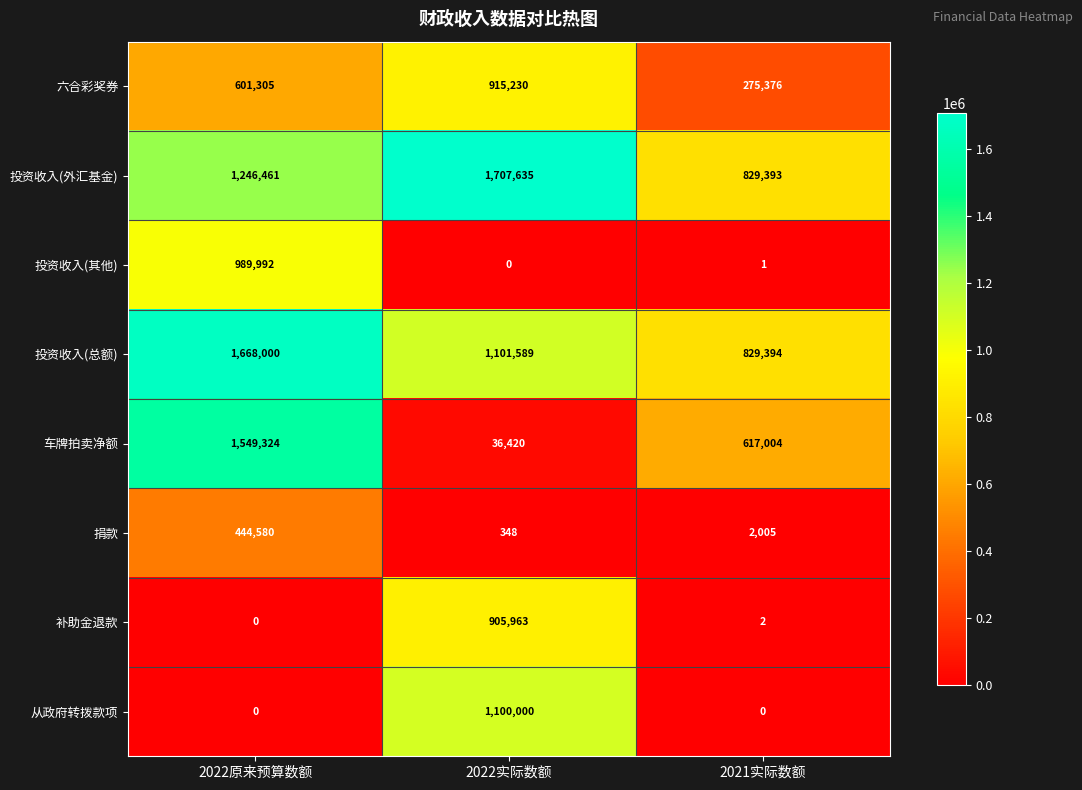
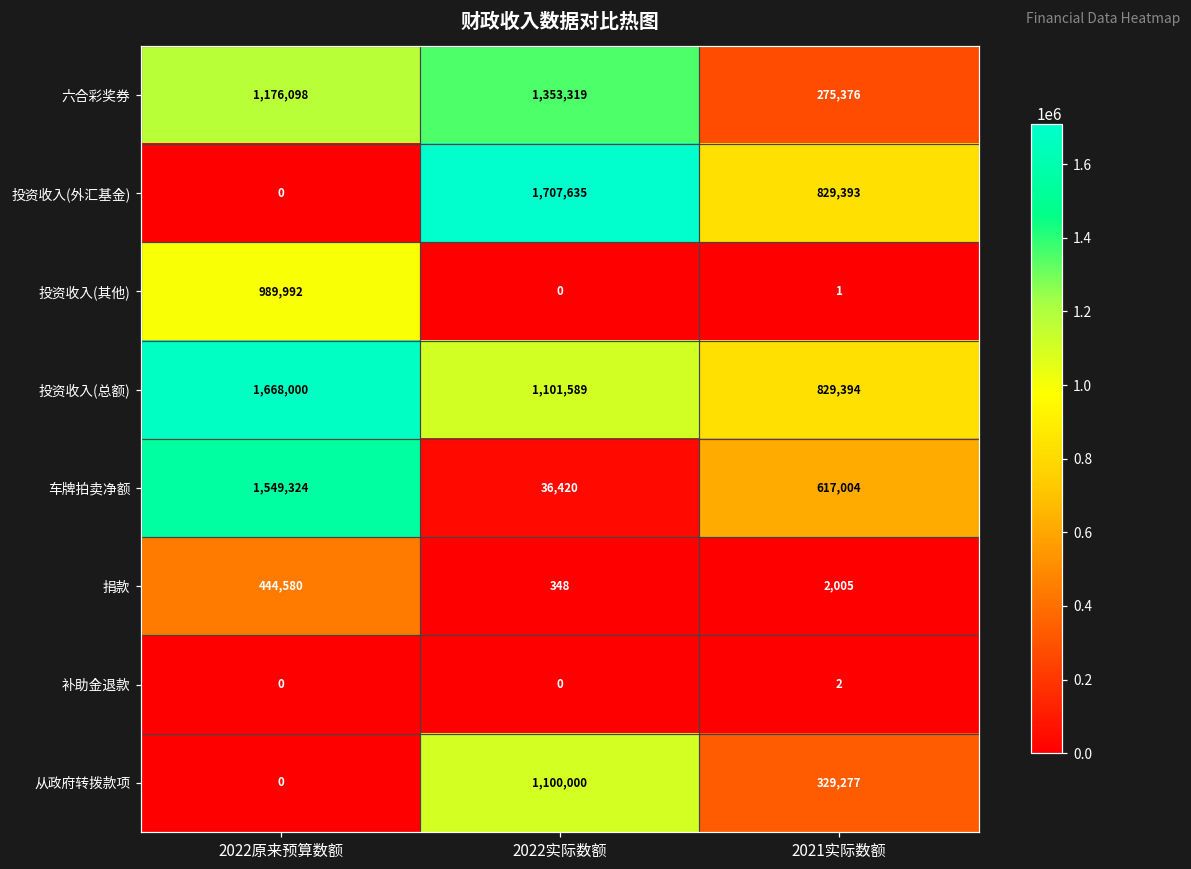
六合彩奖券, 2022原来预算数额: 601,305 -> 1,176,098
六合彩奖券, 2022实际数额: 915,230 -> 1,353,319
投资收入(外汇基金), 2022原来预算数额: 1,246,461 -> 0
补助金退款, 2022实际数额: 905,963 -> 0
从政府转拨款项, 2021实际数额: 0 -> 329,277
